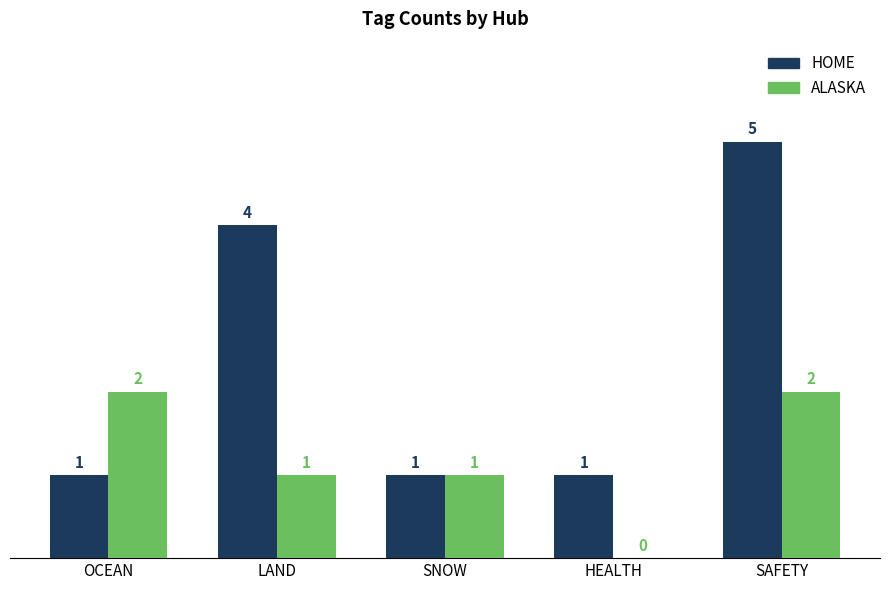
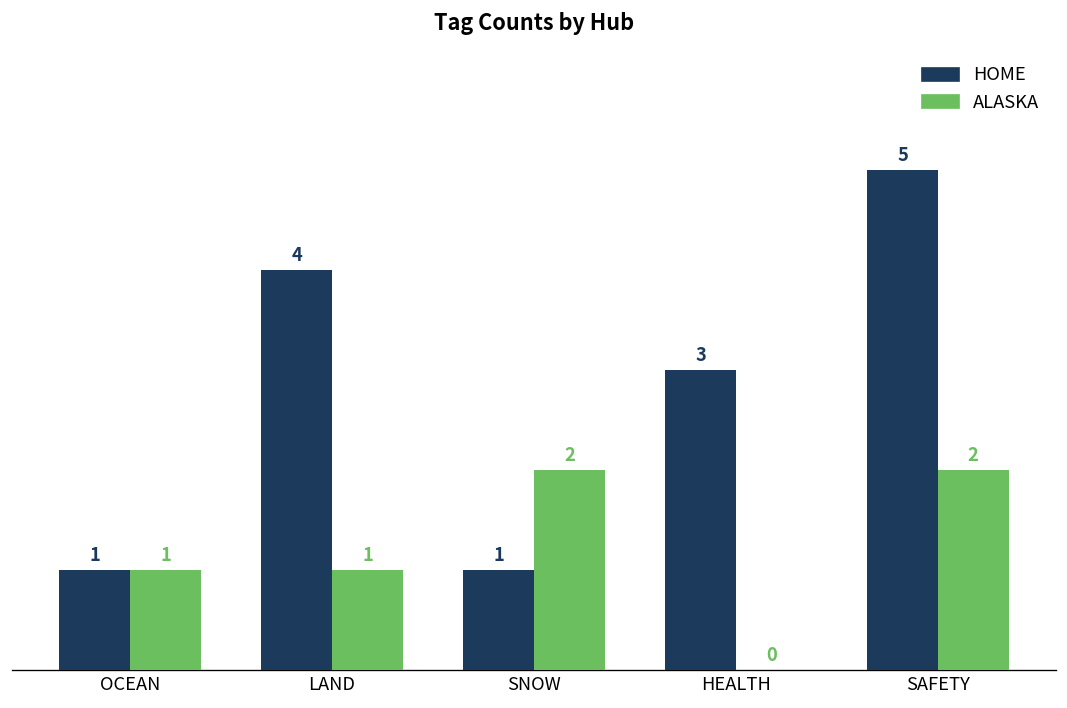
ALASKA, OCEAN: 2 -> 1
ALASKA, SNOW: 1 -> 2
HOME, HEALTH: 1 -> 3
